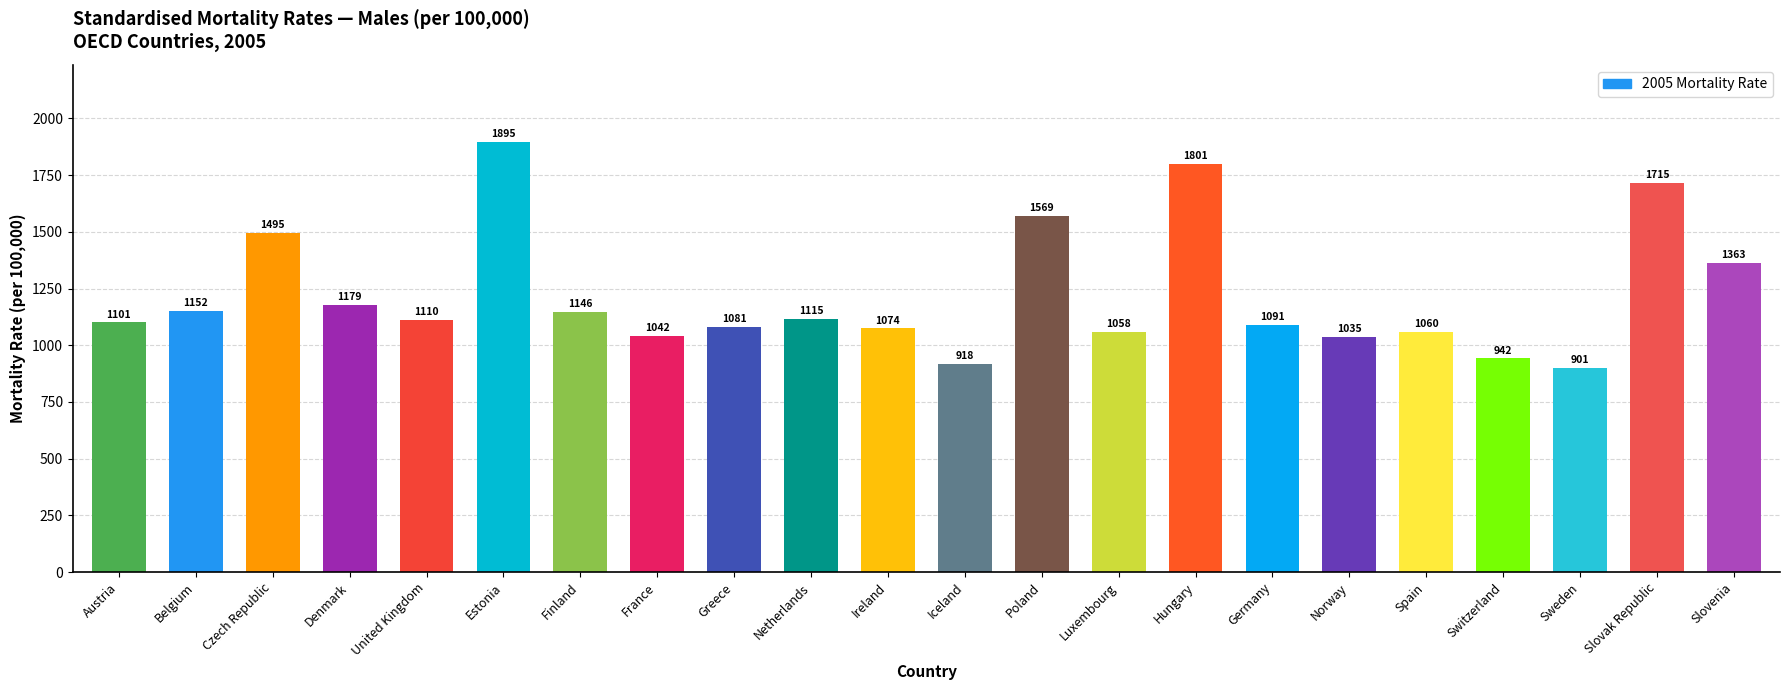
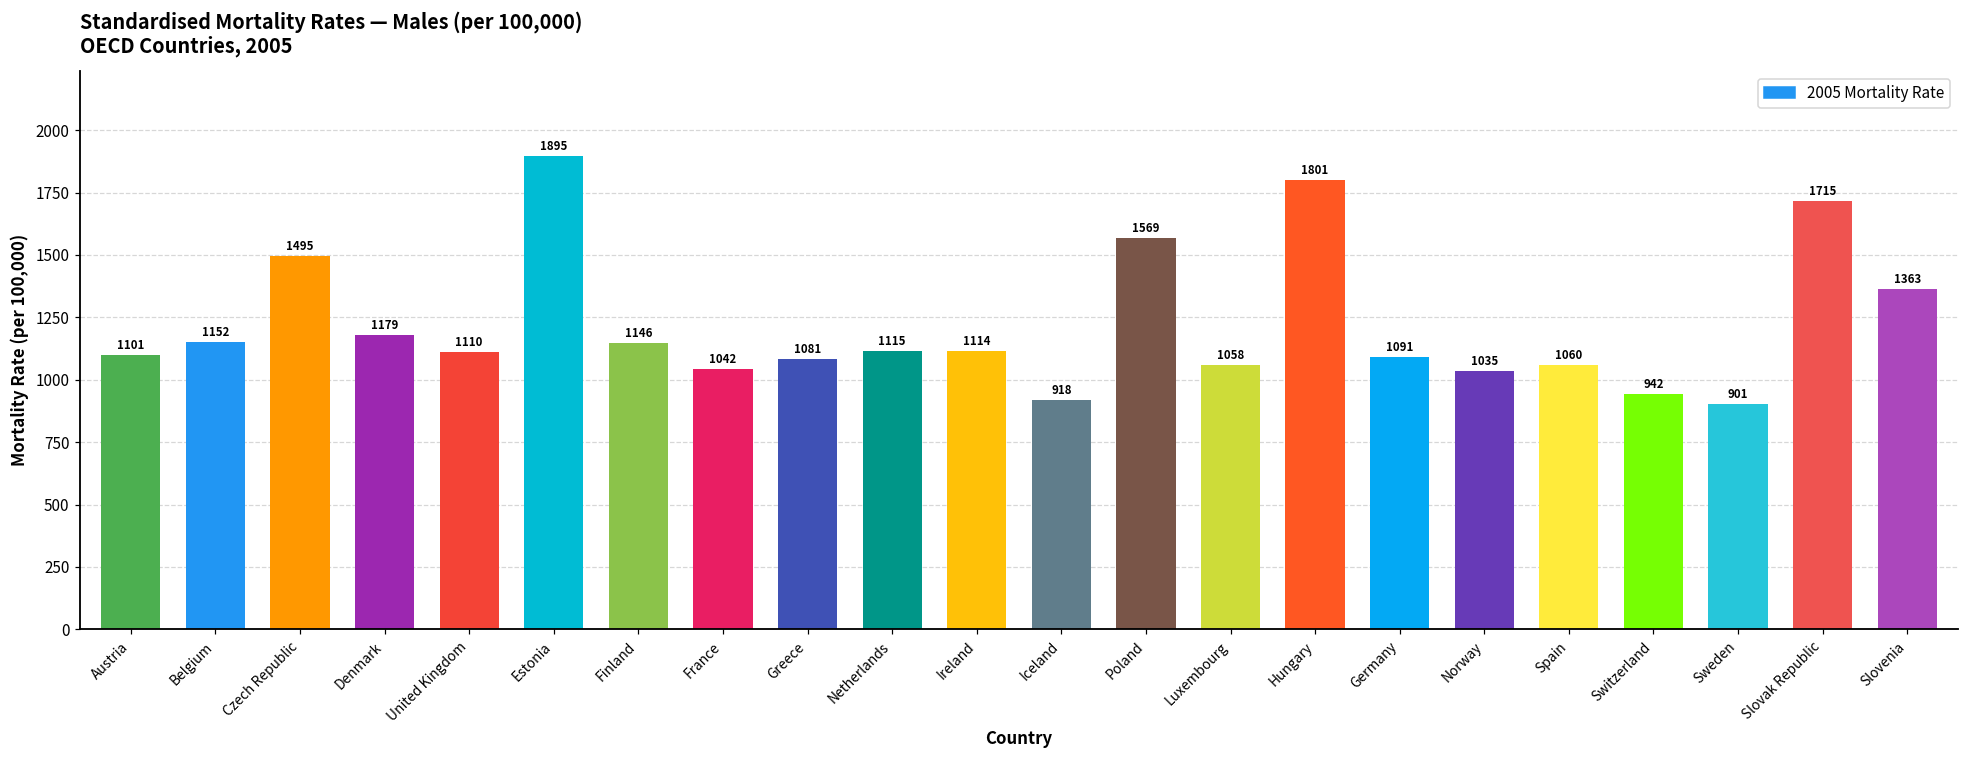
Ireland: 1074 -> 1114
